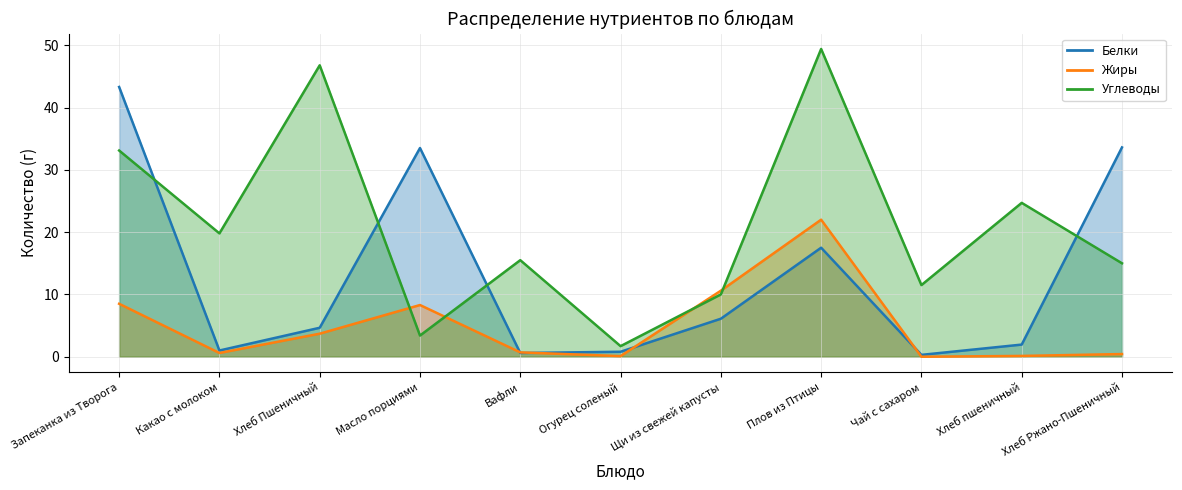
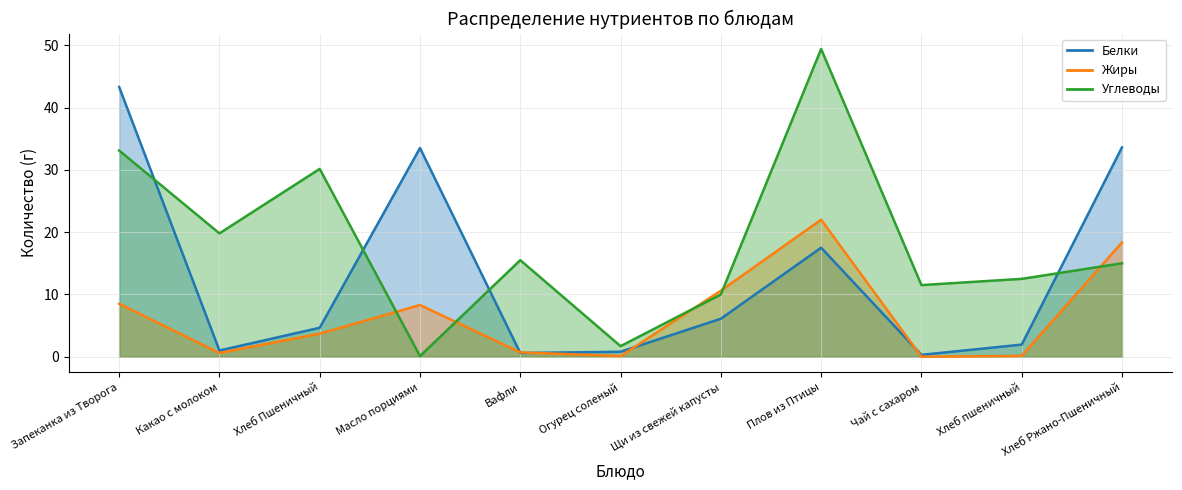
Углеводы, Хлеб Пшеничный: 47 -> 30
Углеводы, Масло порциями: 3 -> 0
Углеводы, Хлеб пшеничный: 25 -> 13
Жиры, Хлеб Ржано-Пшеничный: 0 -> 18
